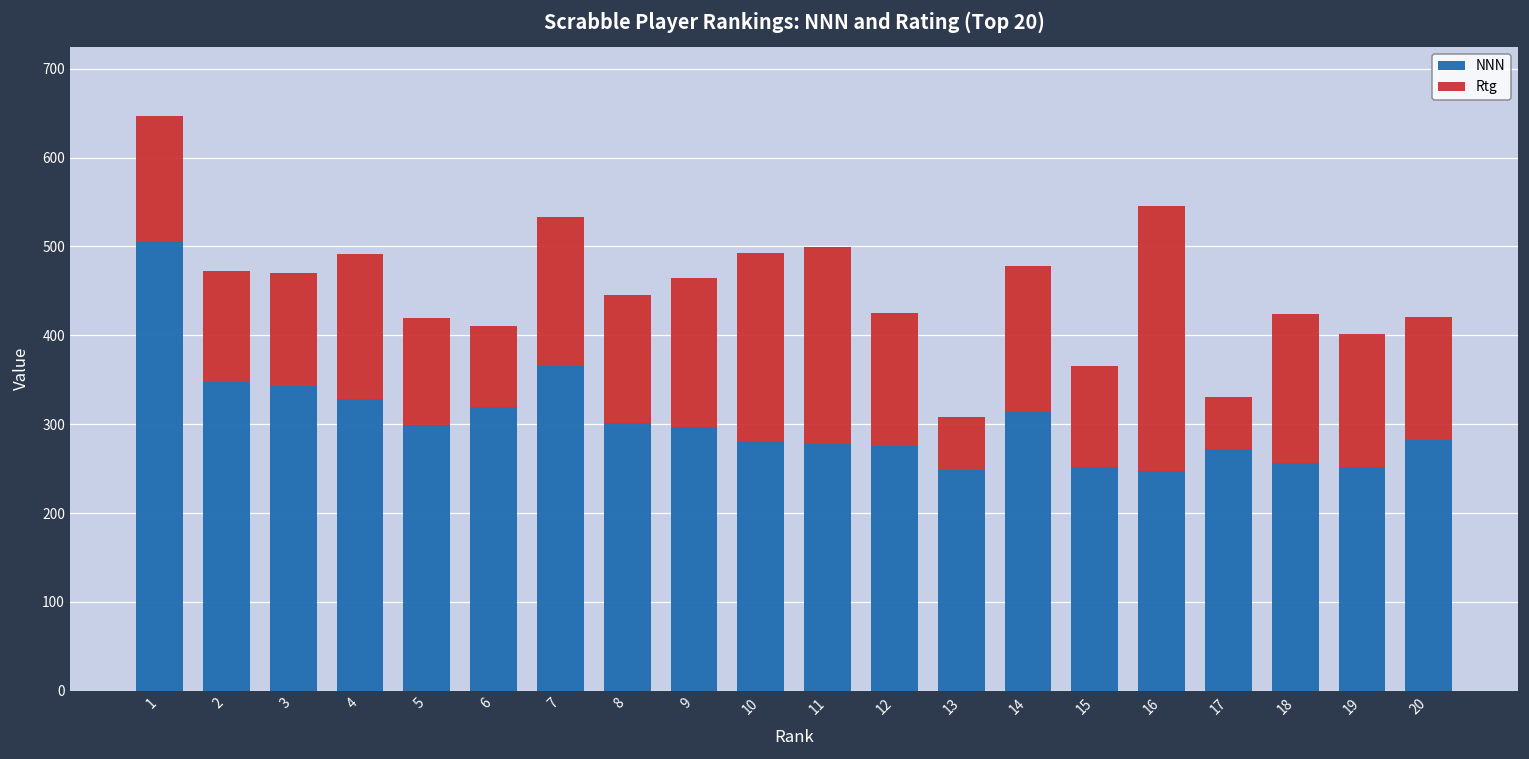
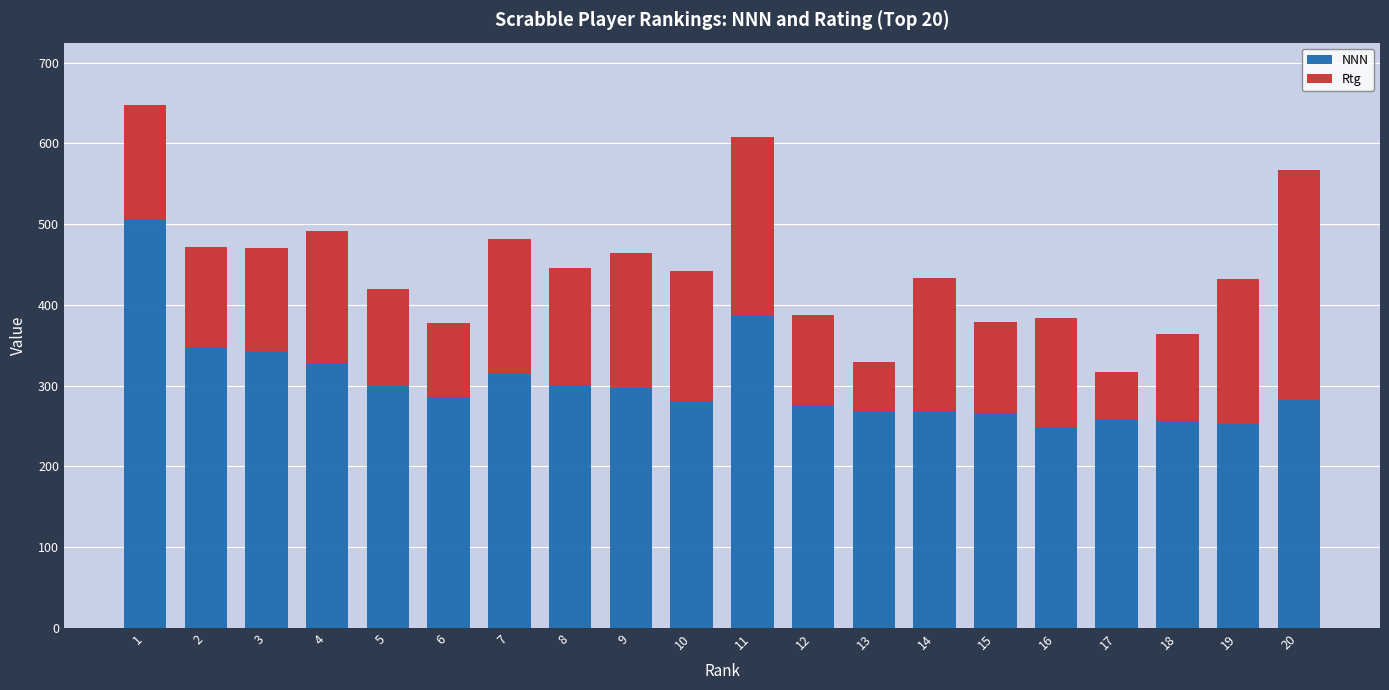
NNN, 6: 320 -> 290
NNN, 7: 370 -> 310
Rtg, 10: 210 -> 160
NNN, 11: 280 -> 390
Rtg, 12: 150 -> 110
NNN, 13: 250 -> 270
NNN, 14: 310 -> 270
NNN, 15: 250 -> 270
Rtg, 16: 300 -> 140
NNN, 17: 270 -> 260
Rtg, 18: 170 -> 110
Rtg, 19: 150 -> 180
Rtg, 20: 140 -> 290
